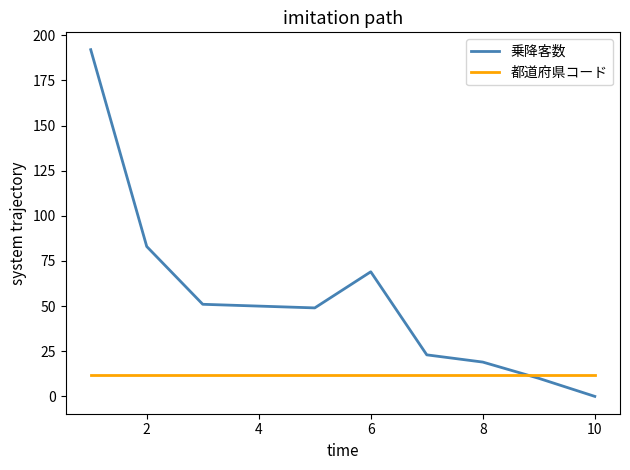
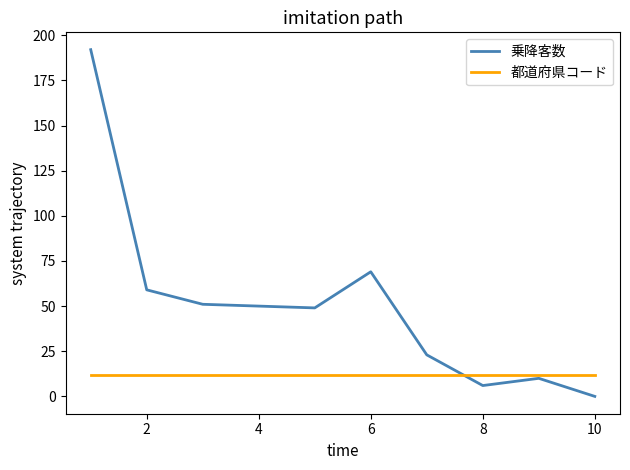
乗降客数, 2: 83 -> 59
乗降客数, 8: 19 -> 6
